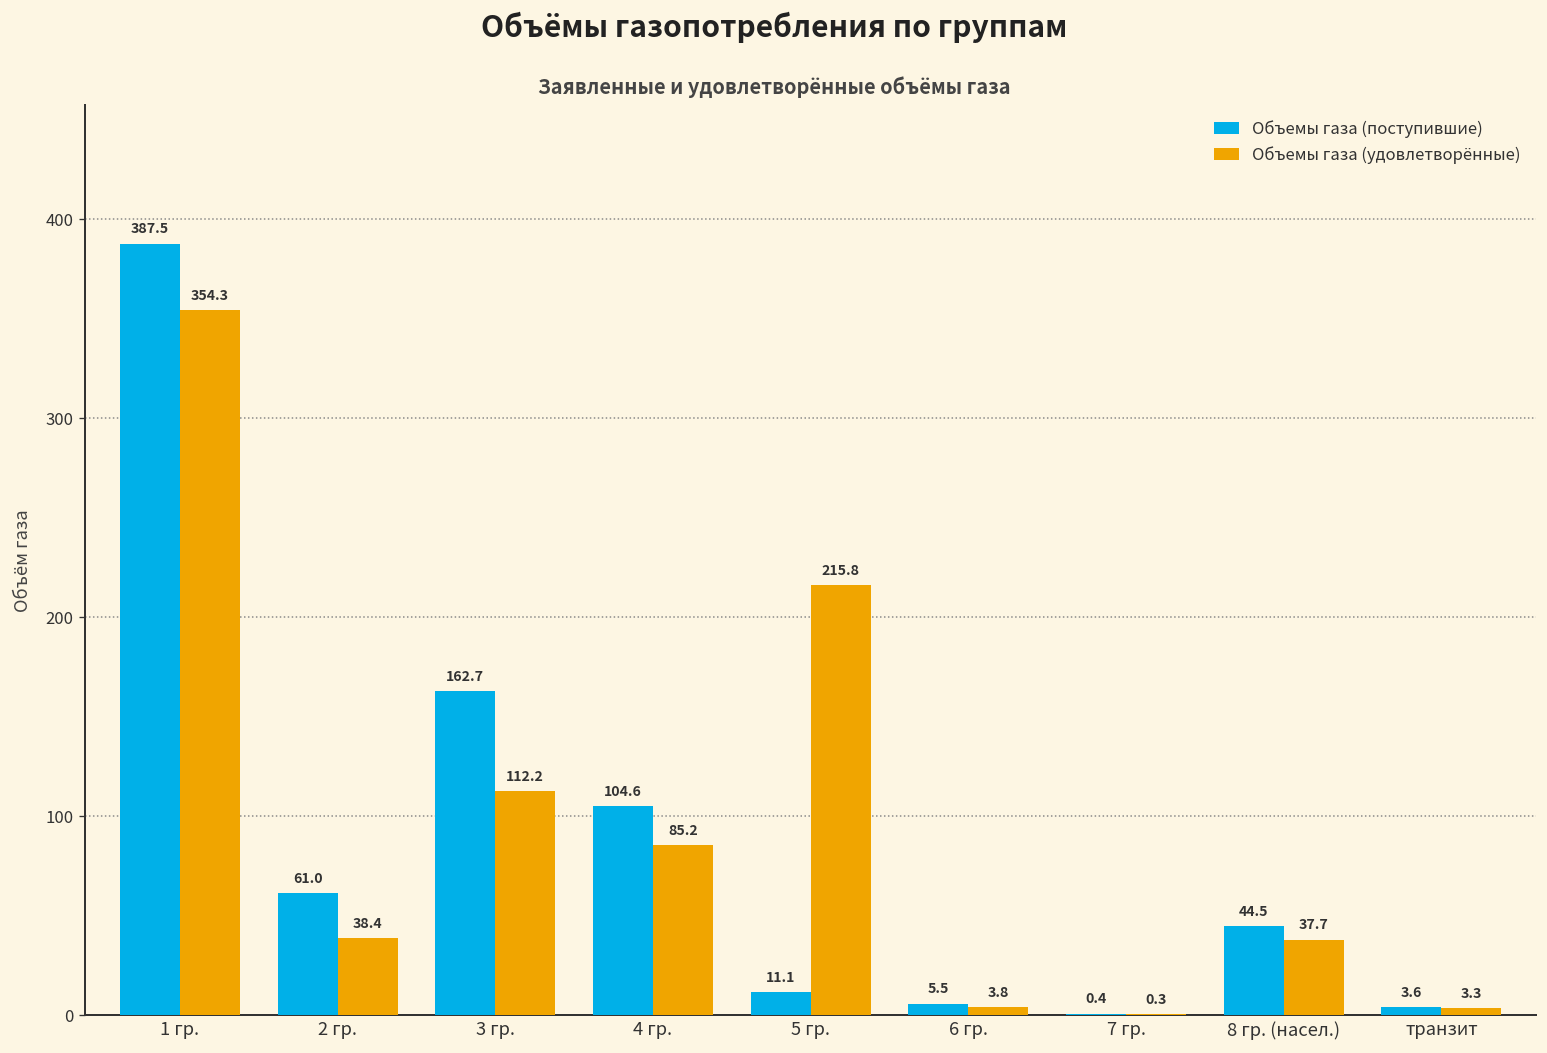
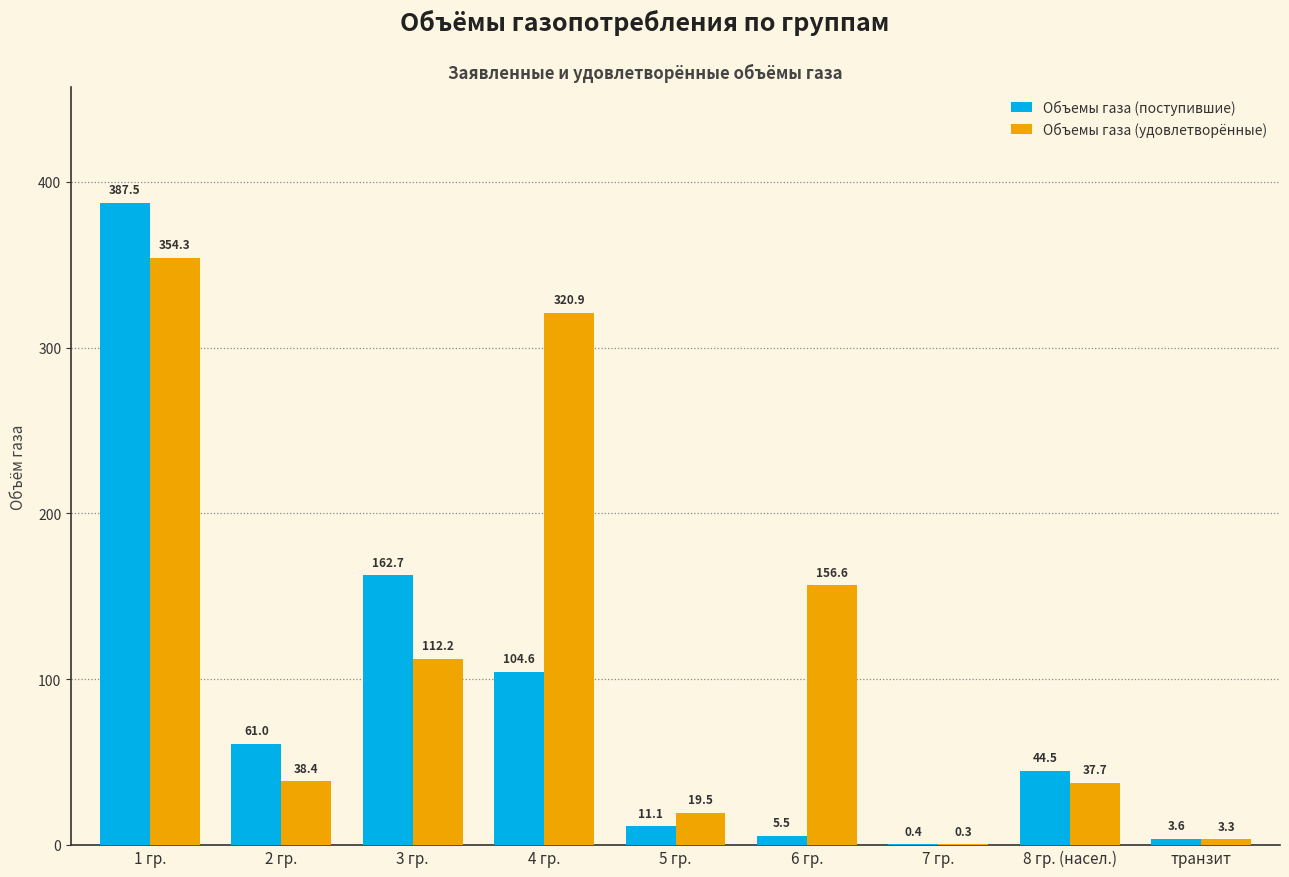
Объемы газа (удовлетворённые), 4 гр.: 85.2 -> 320.9
Объемы газа (удовлетворённые), 5 гр.: 215.8 -> 19.5
Объемы газа (удовлетворённые), 6 гр.: 3.8 -> 156.6
